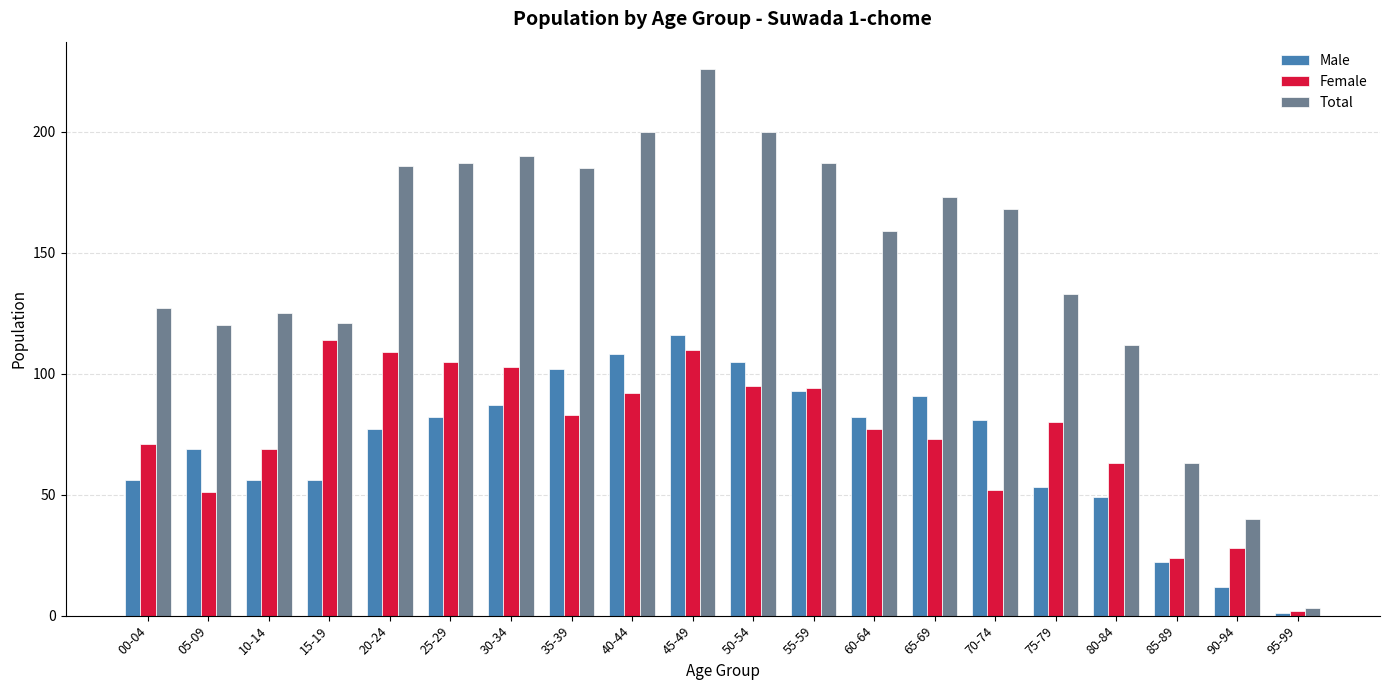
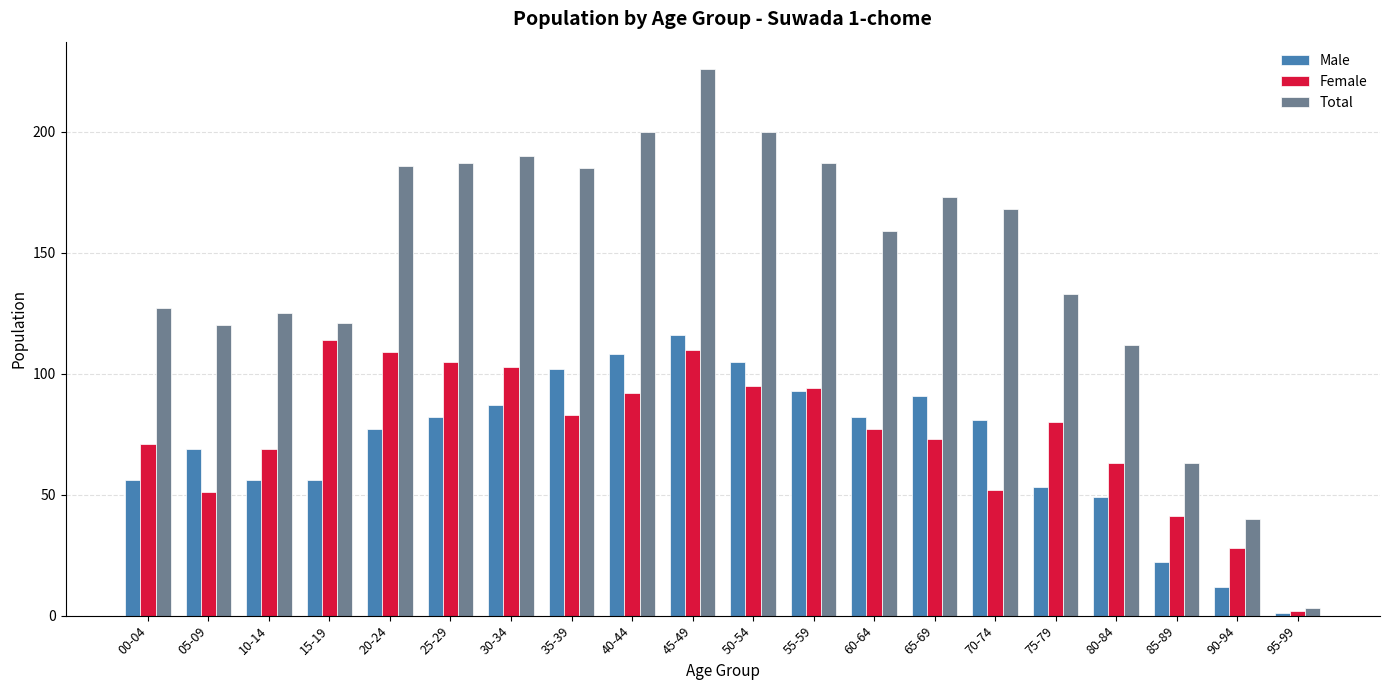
Female, 85-89: 24 -> 41
